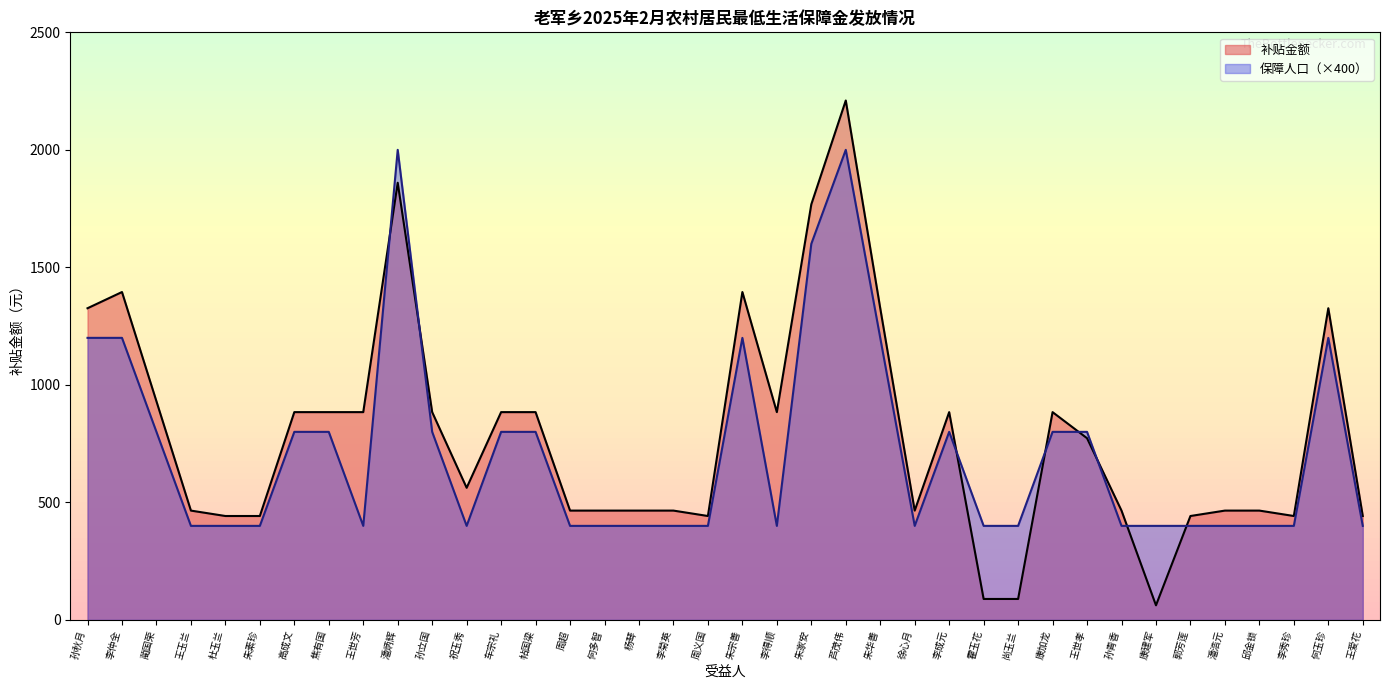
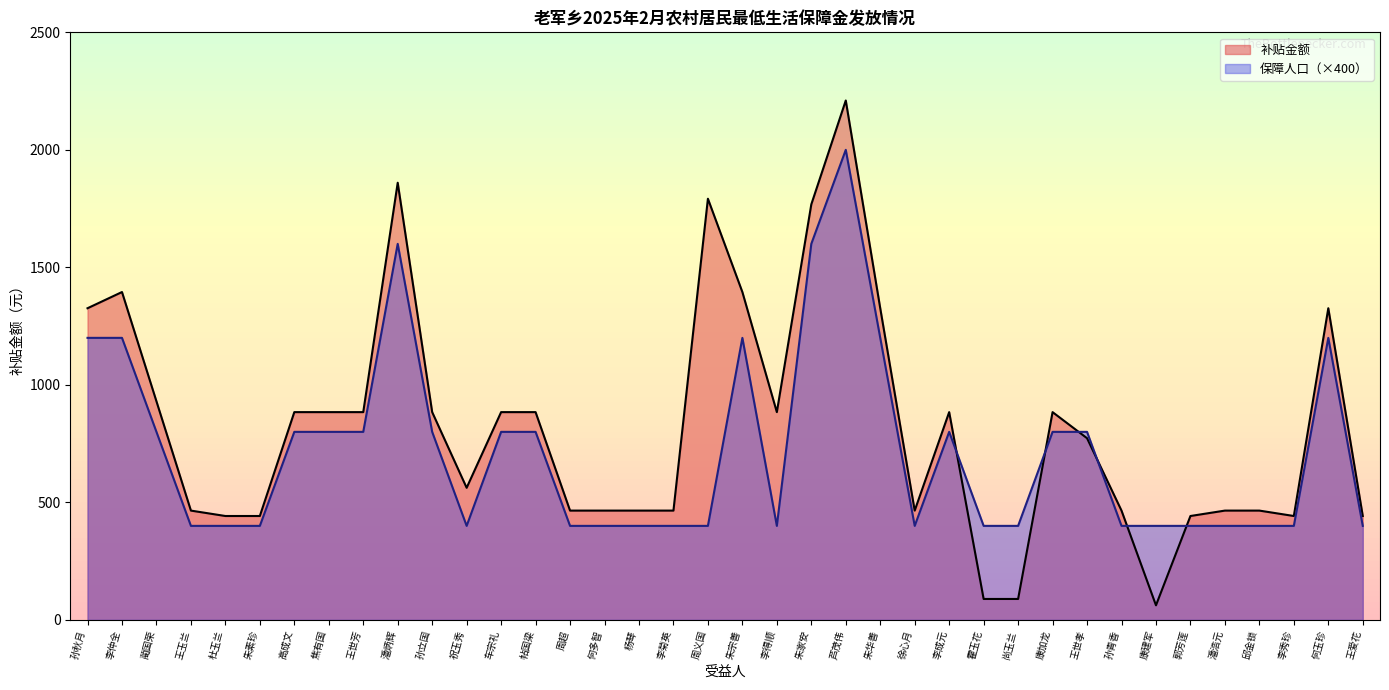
保障人口（×400）, 王世芳: 400 -> 800
保障人口（×400）, 潘炳辉: 2000 -> 1600
补贴金额, 周义国: 440 -> 1790
